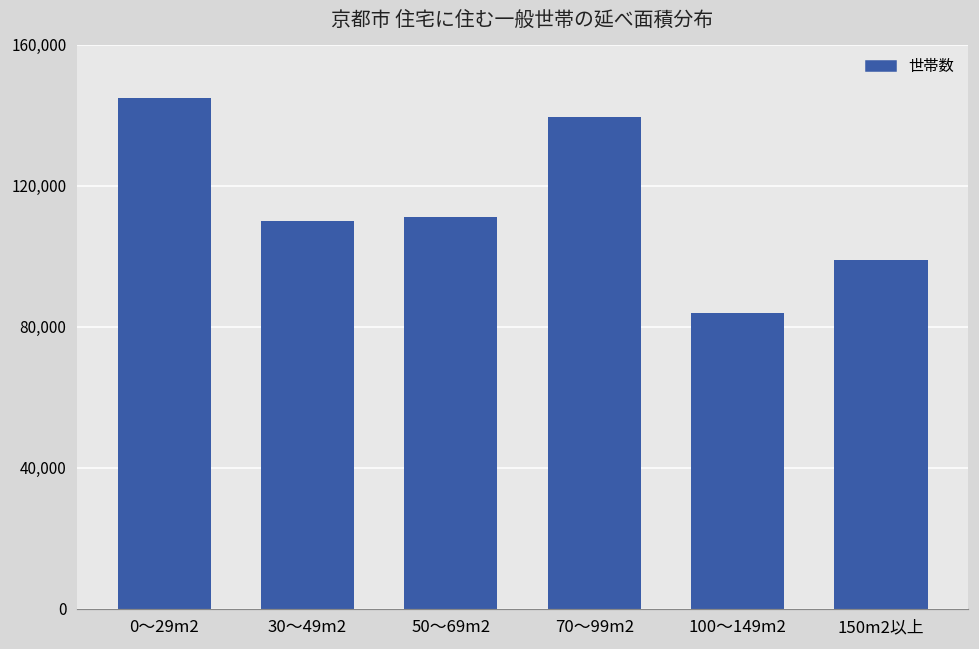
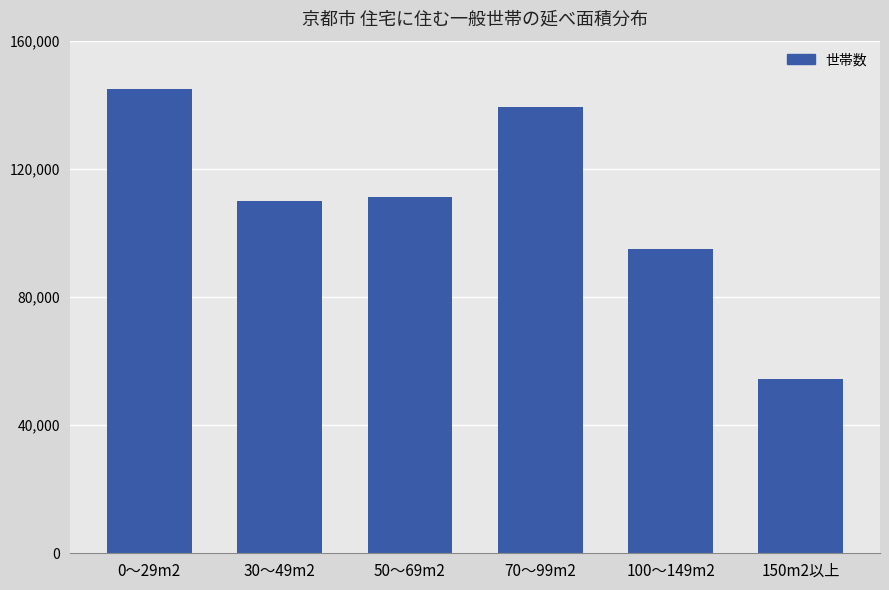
100～149m2: 84,000 -> 95,000
150m2以上: 99,000 -> 54,000
